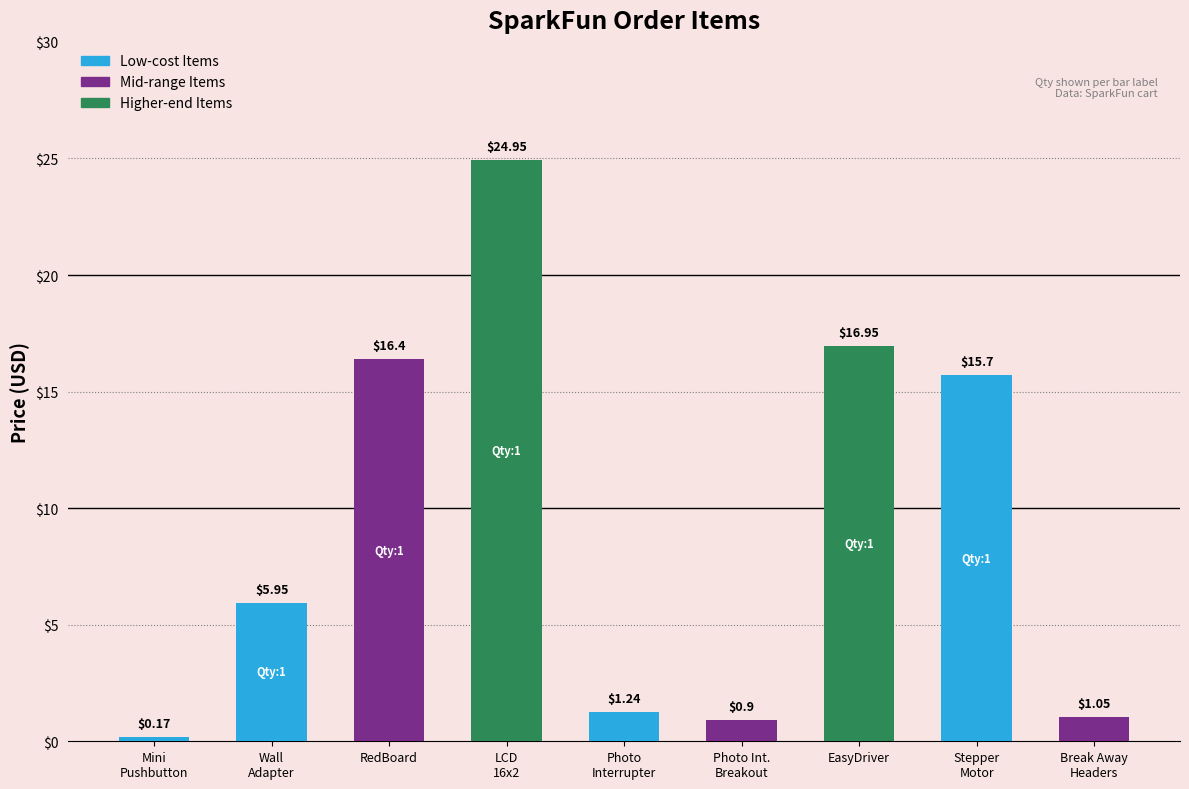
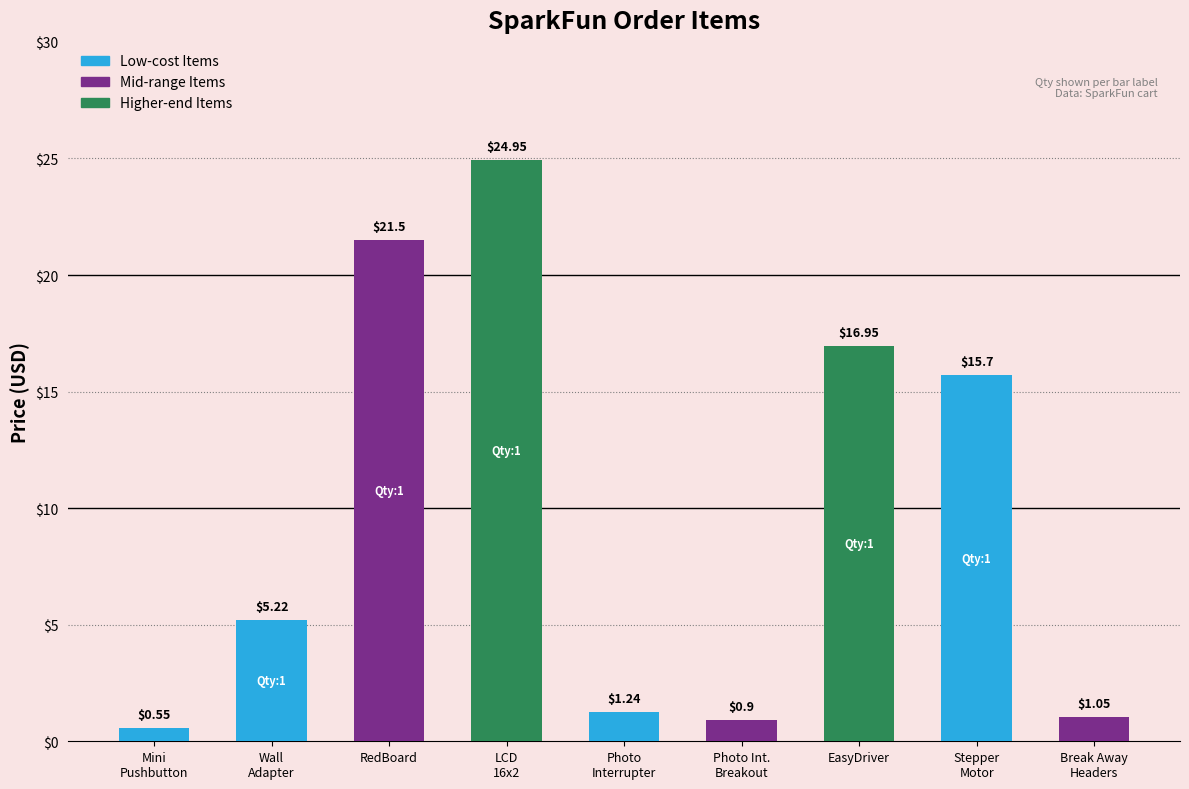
Mini Pushbutton: $0.17 -> $0.55
Wall Adapter: $5.95 -> $5.22
RedBoard: $16.4 -> $21.5
